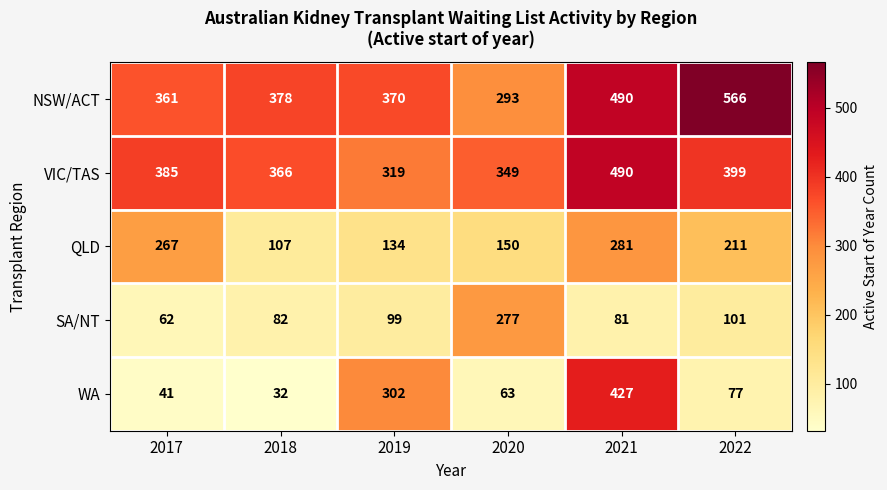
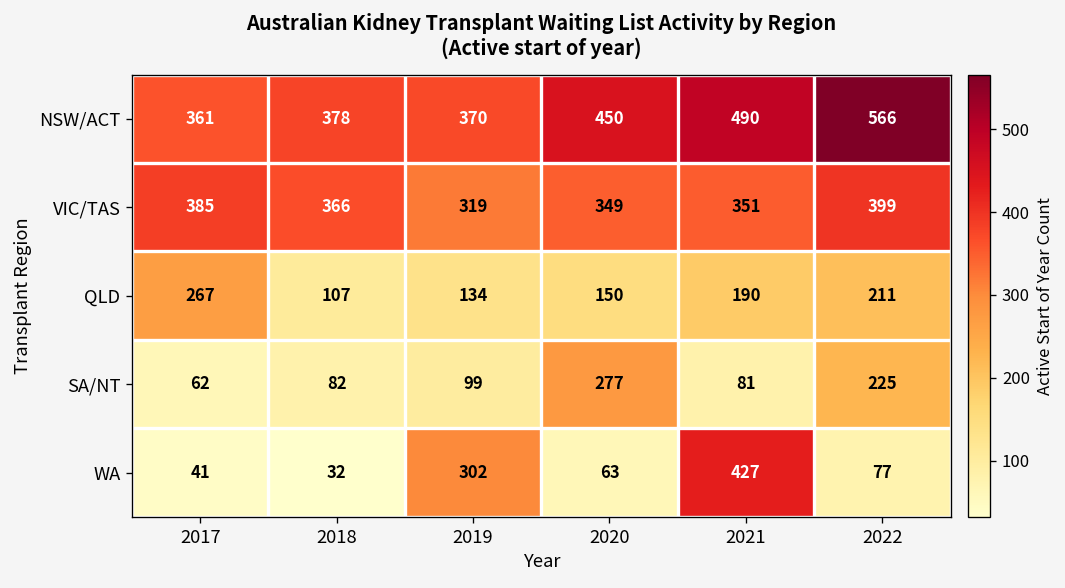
NSW/ACT, 2020: 293 -> 450
VIC/TAS, 2021: 490 -> 351
QLD, 2021: 281 -> 190
SA/NT, 2022: 101 -> 225
